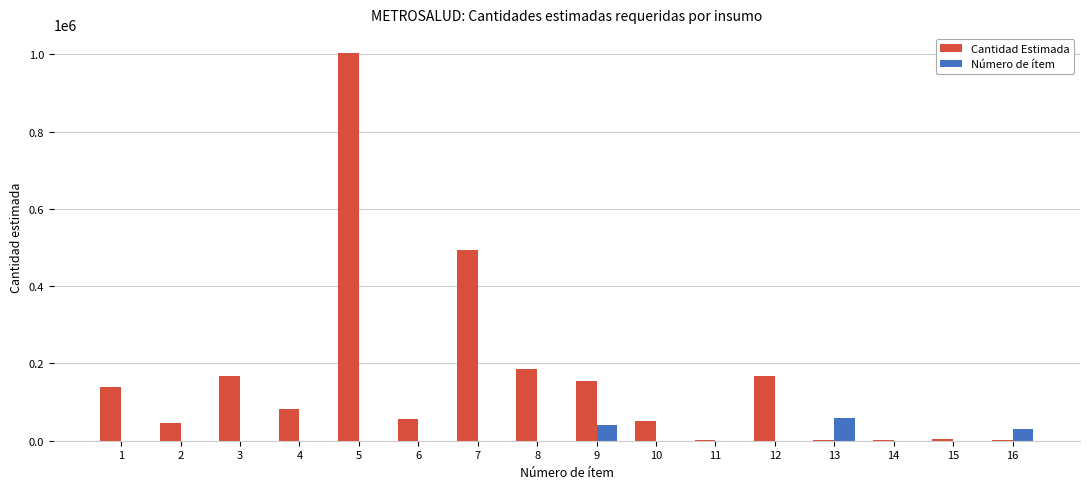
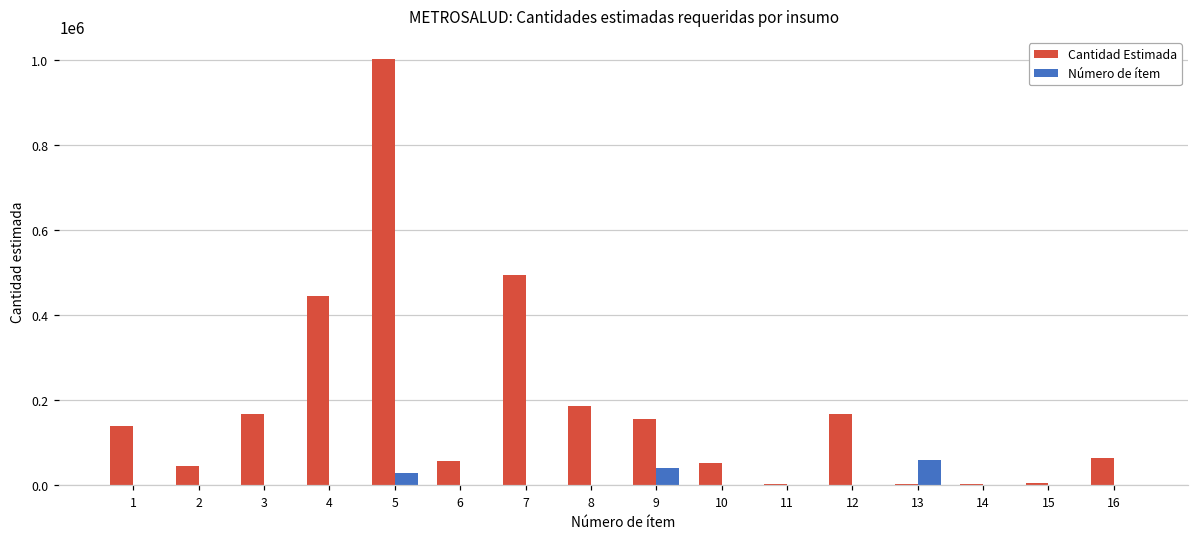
Cantidad Estimada, 4: 80000 -> 450000
Número de ítem, 5: 0 -> 30000
Cantidad Estimada, 16: 0 -> 60000
Número de ítem, 16: 30000 -> 0
